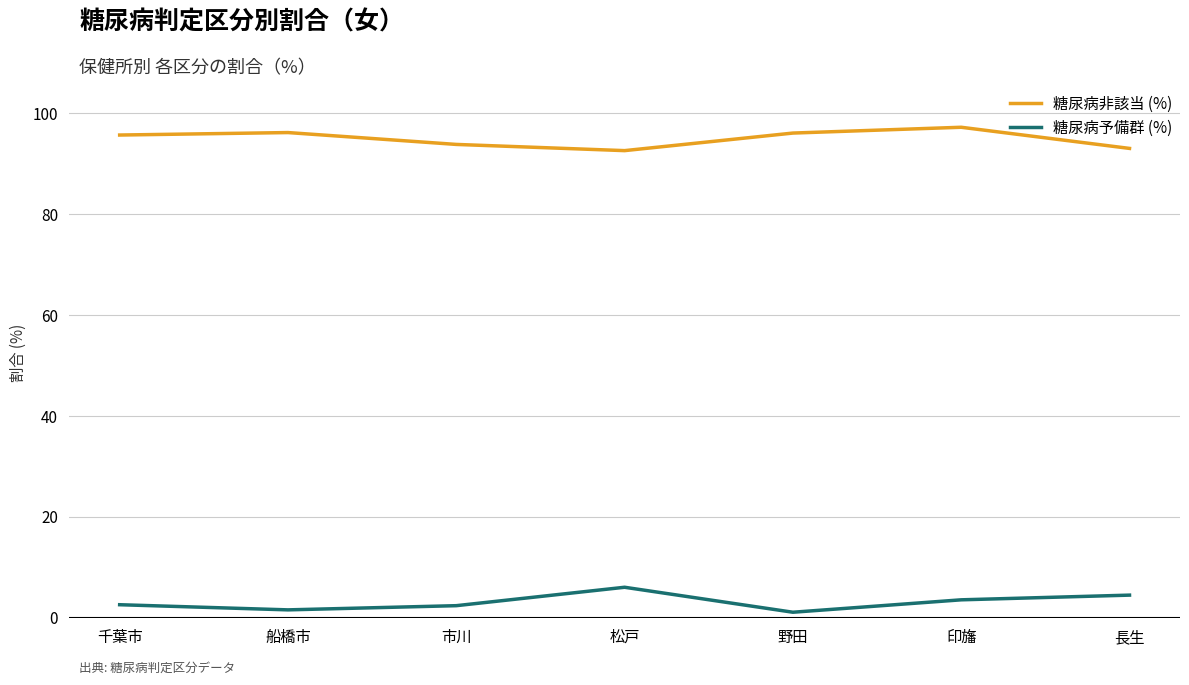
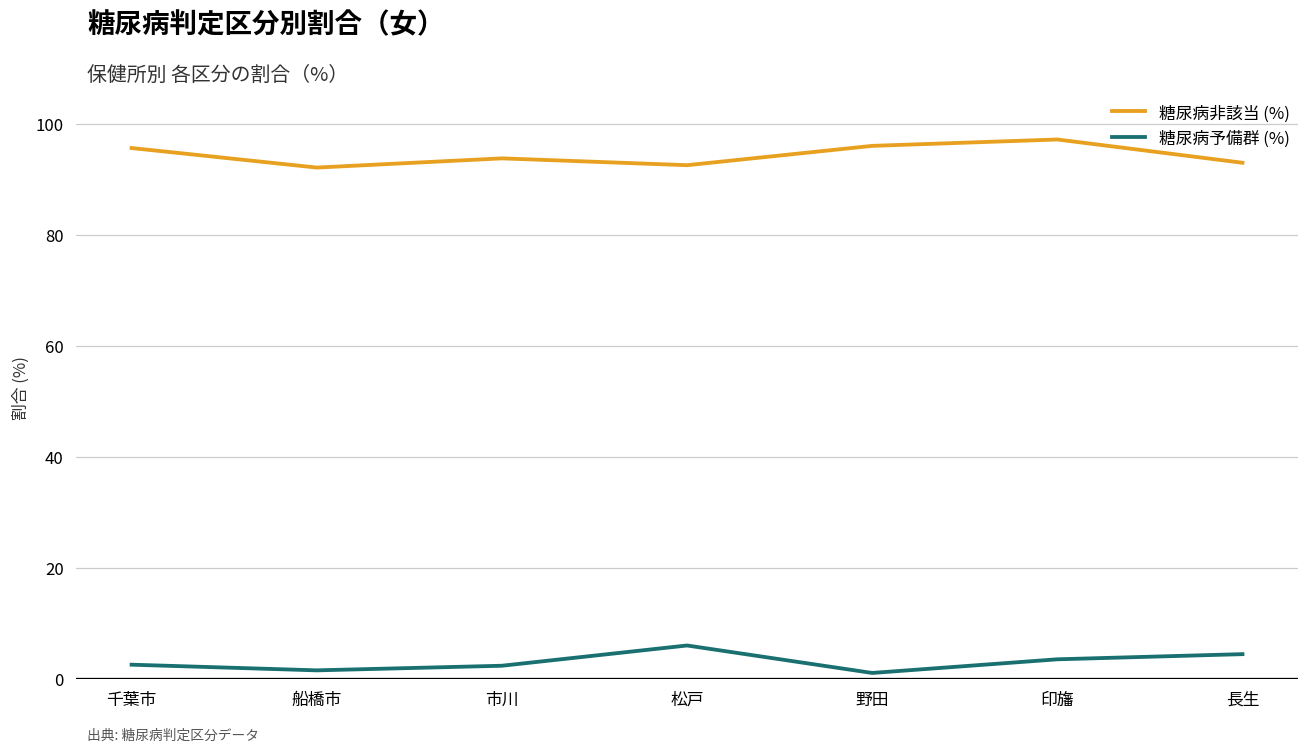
糖尿病非該当 (%), 船橋市: 96 -> 92
